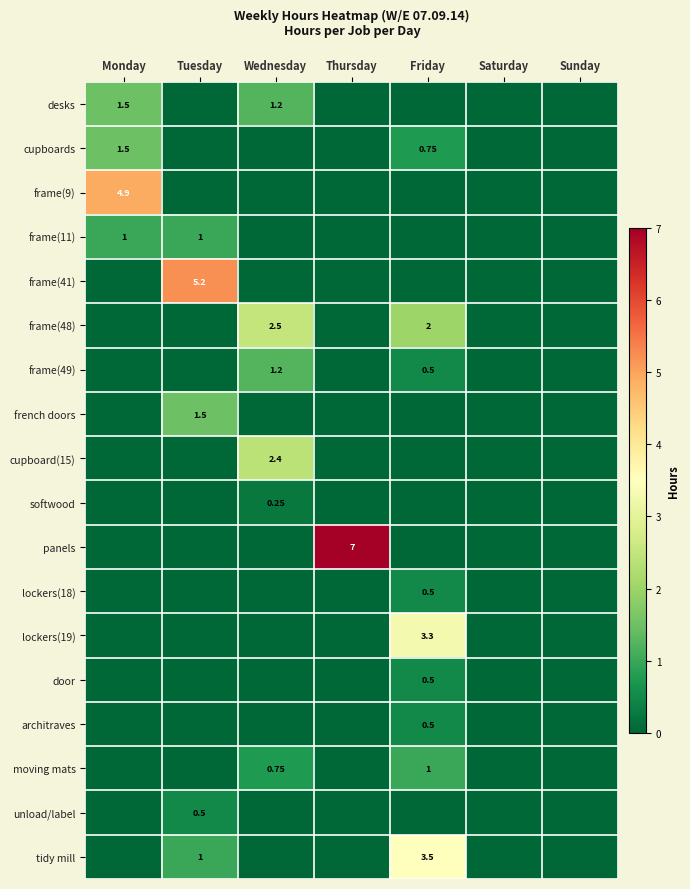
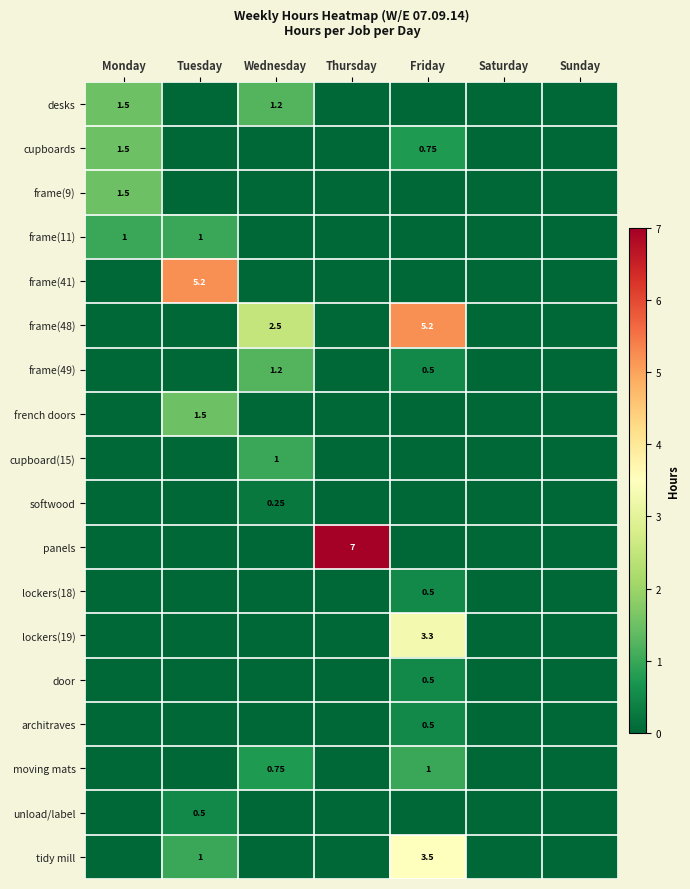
frame(9), Monday: 4.9 -> 1.5
frame(48), Friday: 2 -> 5.2
cupboard(15), Wednesday: 2.4 -> 1
